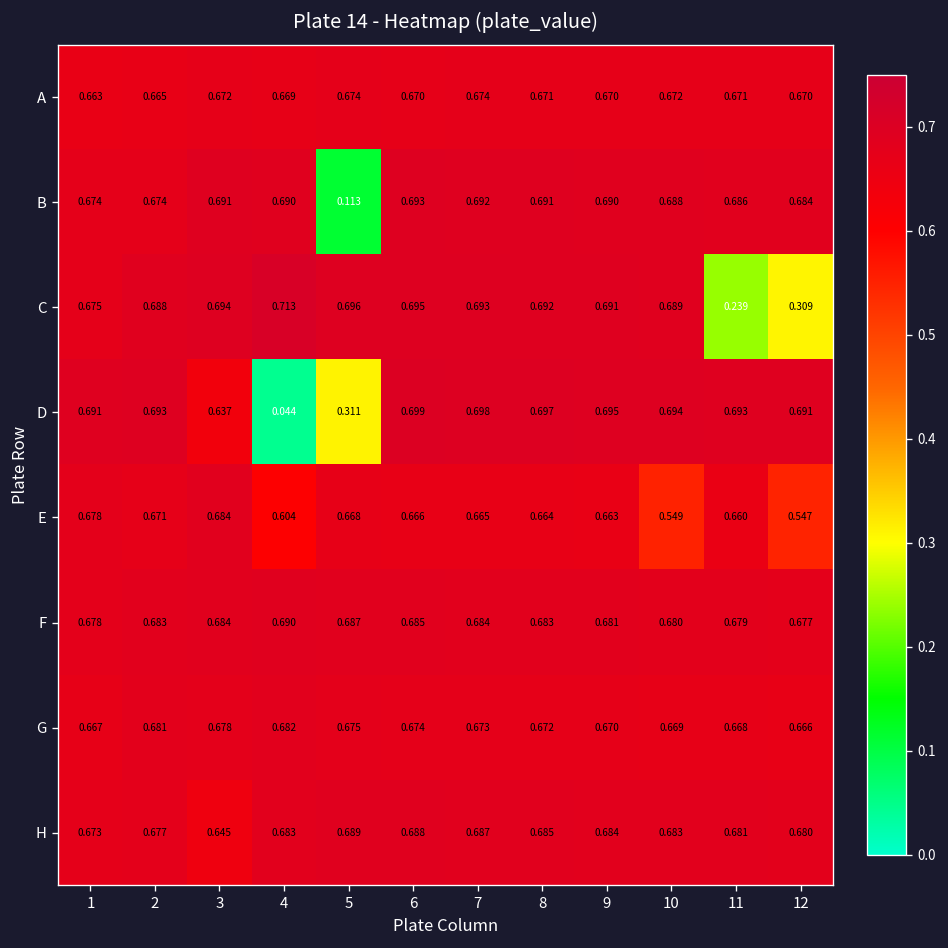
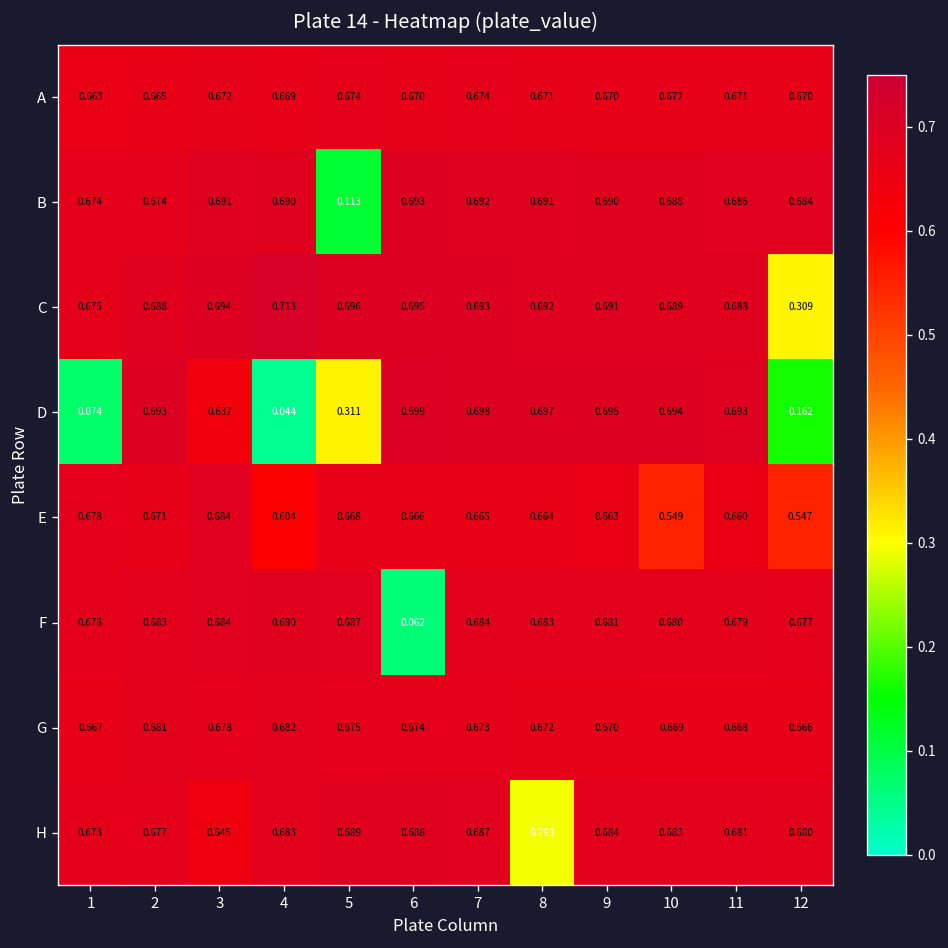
C, 11: 0.239 -> 0.688
D, 1: 0.691 -> 0.074
D, 12: 0.691 -> 0.162
F, 6: 0.685 -> 0.062
H, 8: 0.685 -> 0.293
